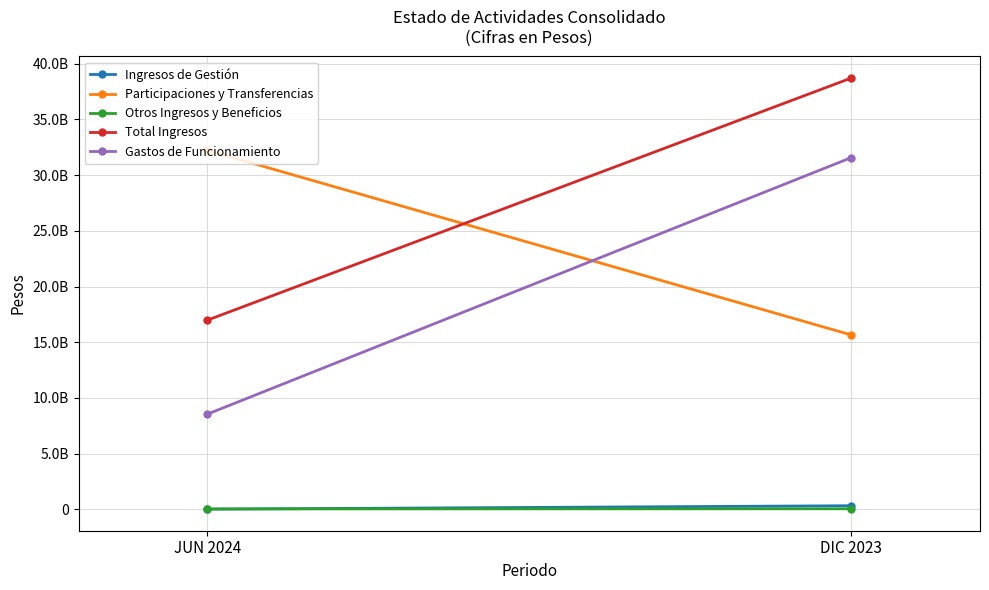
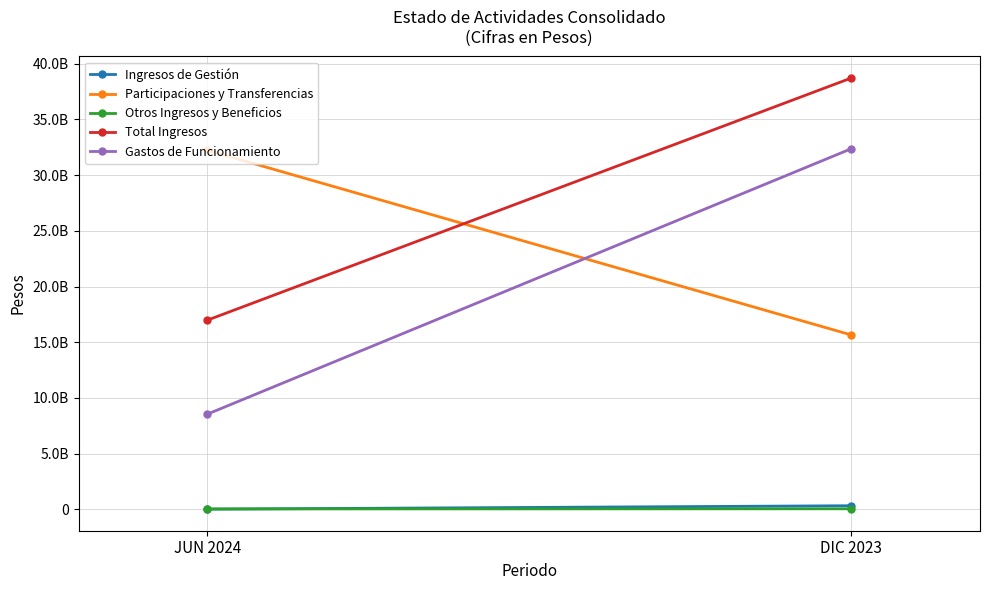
Gastos de Funcionamiento, DIC 2023: 31600000000 -> 32400000000
